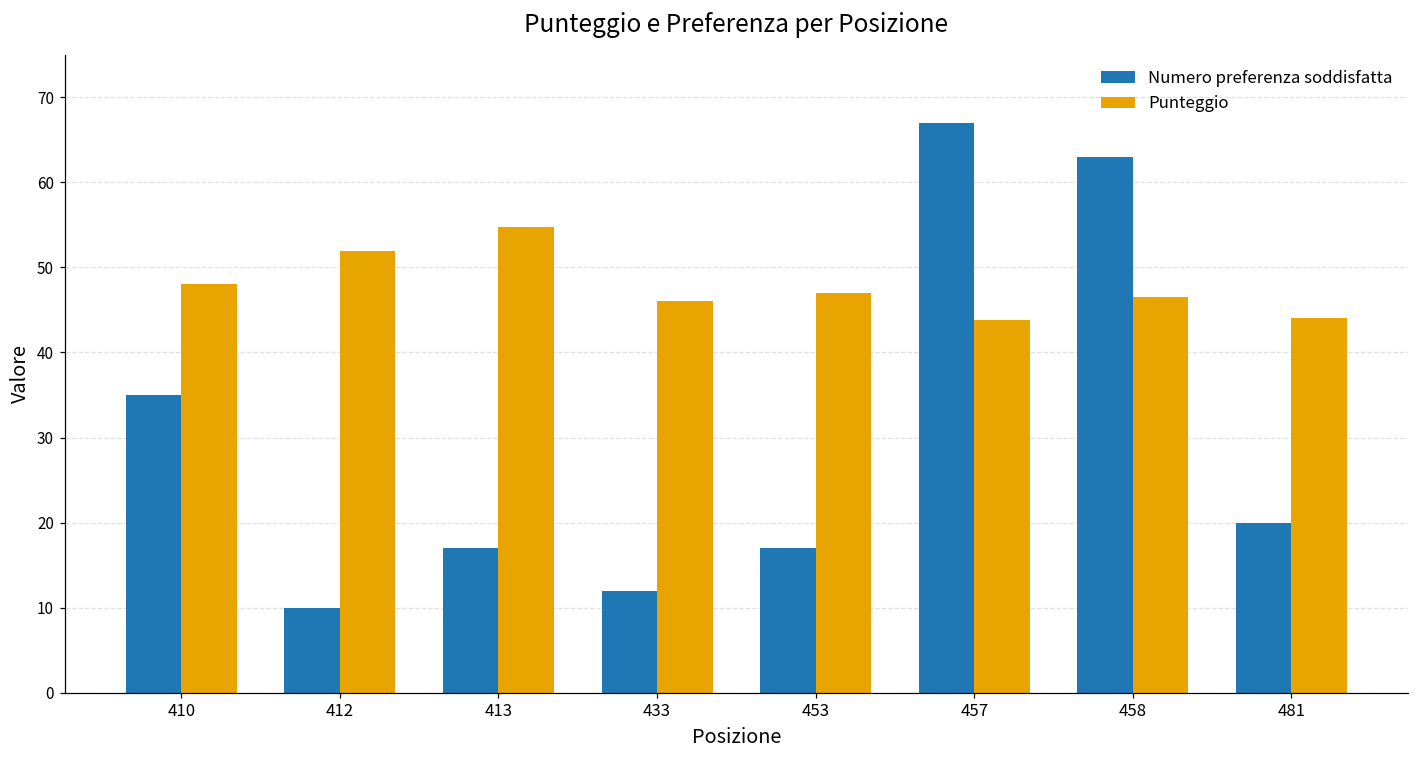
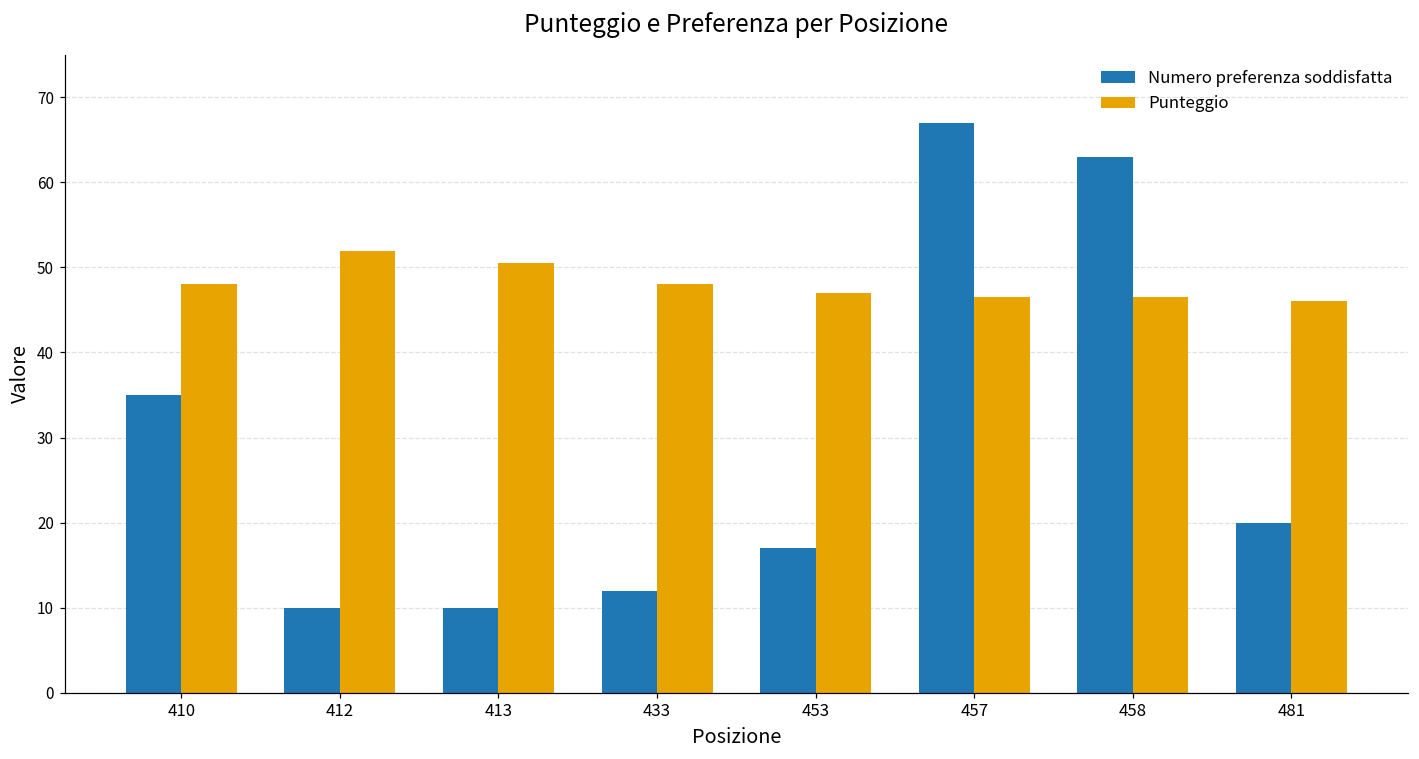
Numero preferenza soddisfatta, 413: 17 -> 10
Punteggio, 413: 55 -> 51
Punteggio, 433: 46 -> 48
Punteggio, 457: 44 -> 47
Punteggio, 481: 44 -> 46
